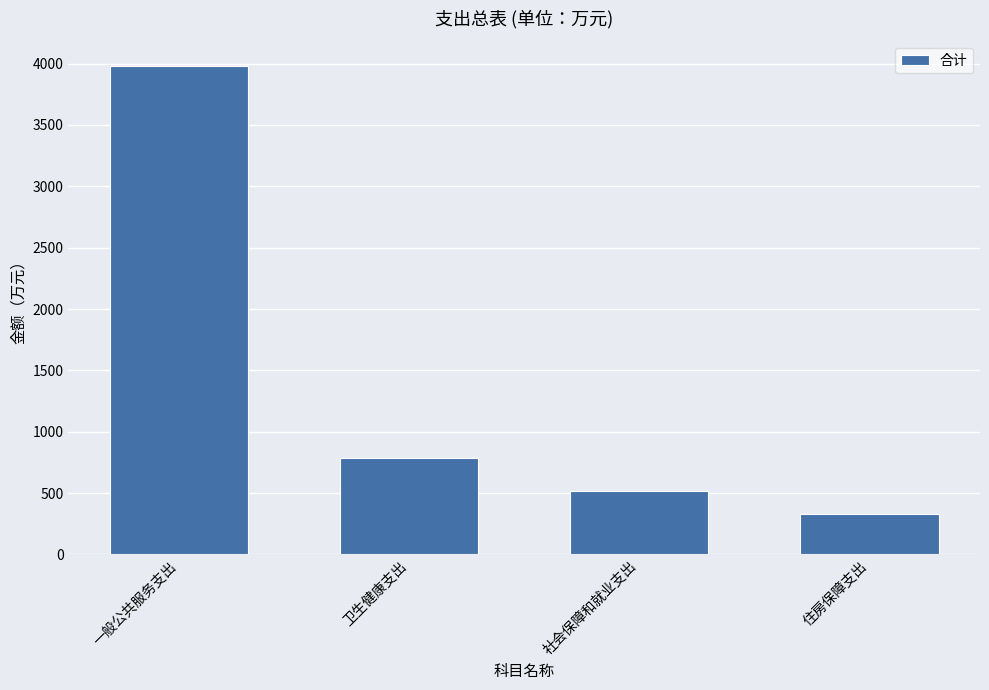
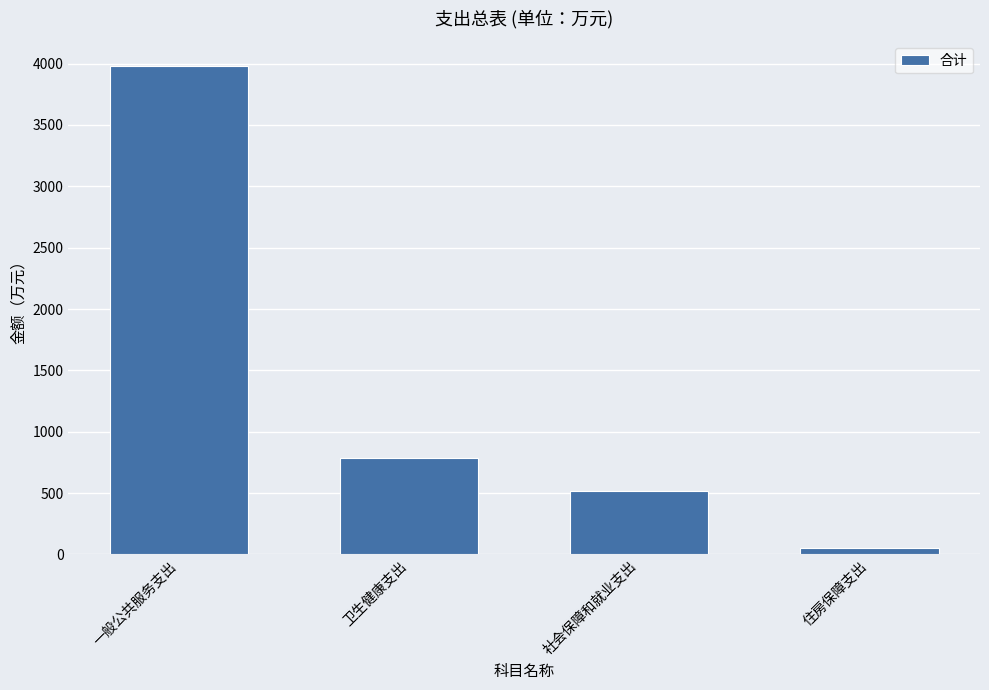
住房保障支出: 330 -> 50
